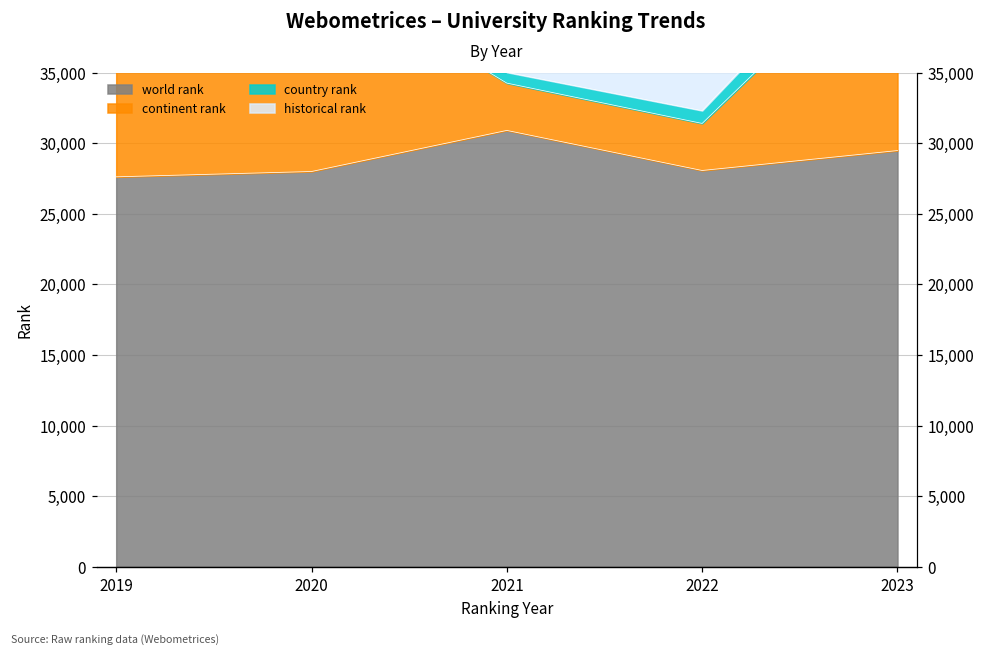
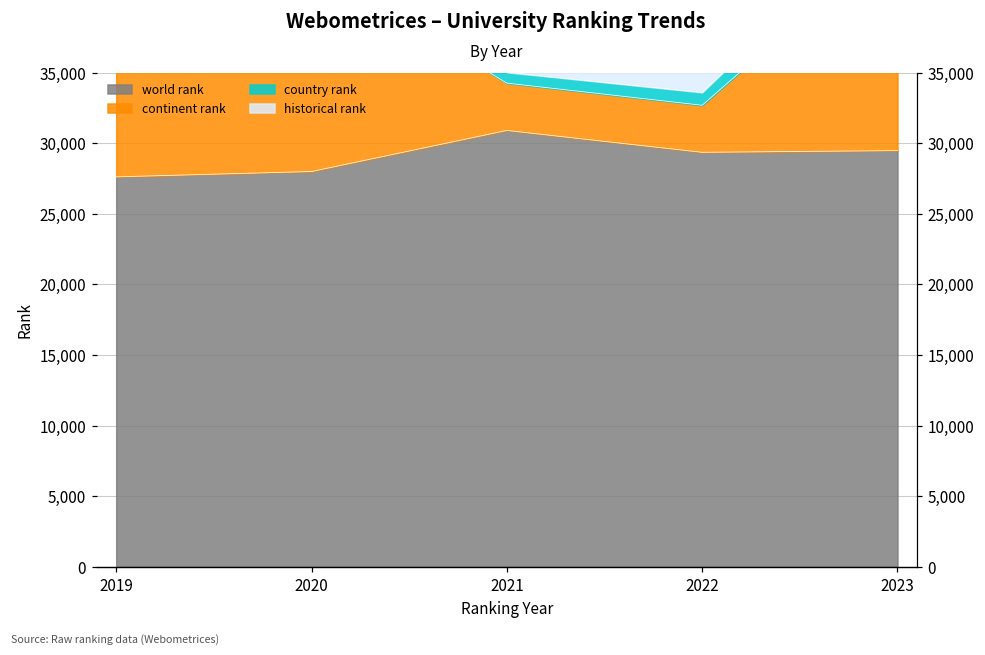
world rank, 2022: 28,100 -> 29,400
